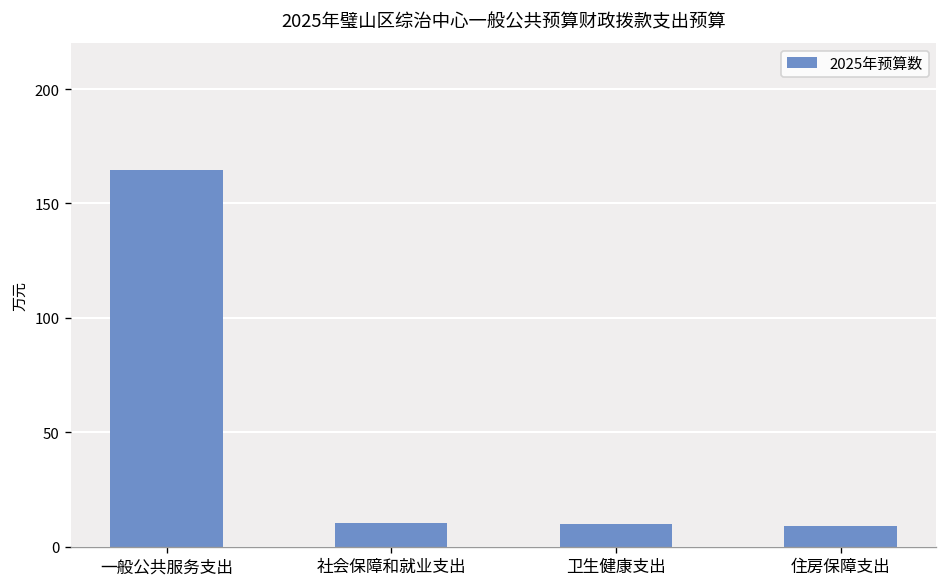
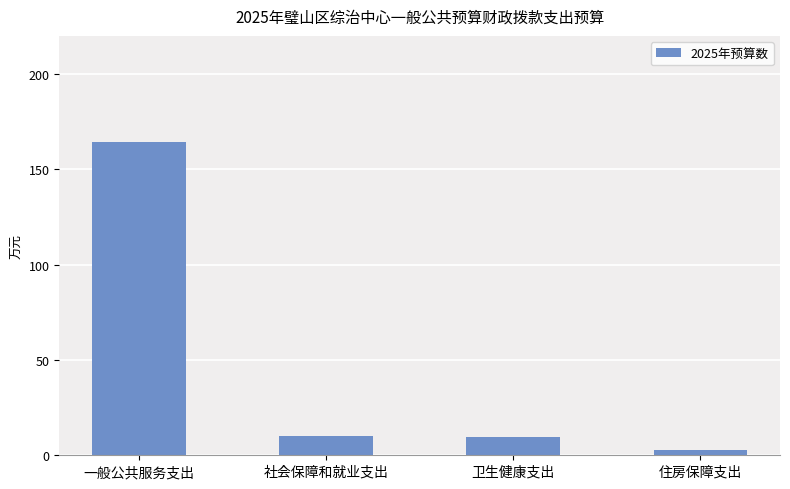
住房保障支出: 9 -> 3
